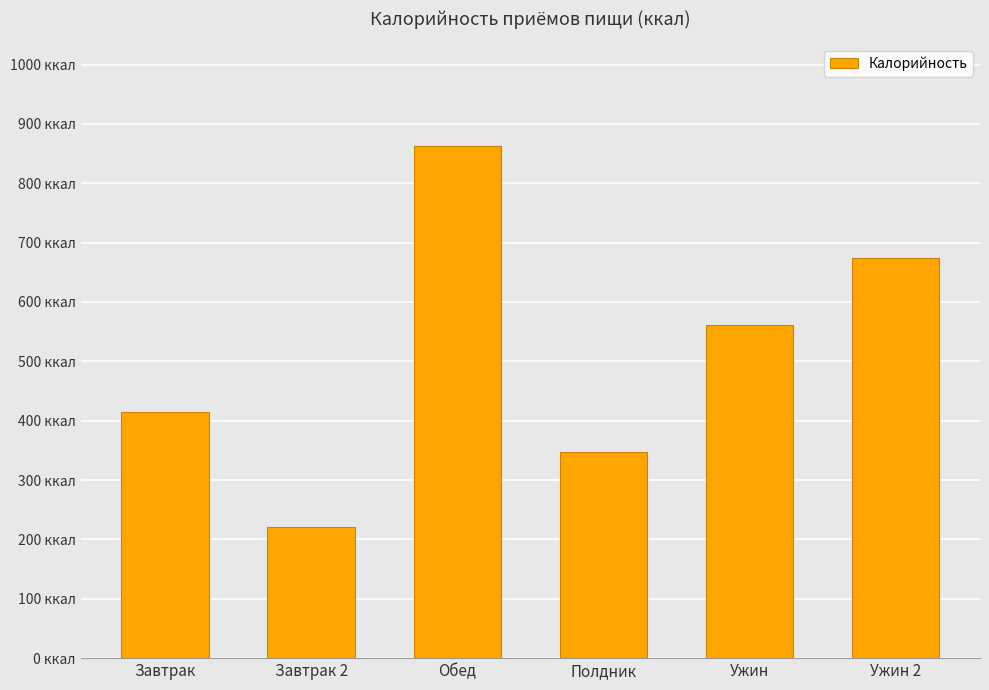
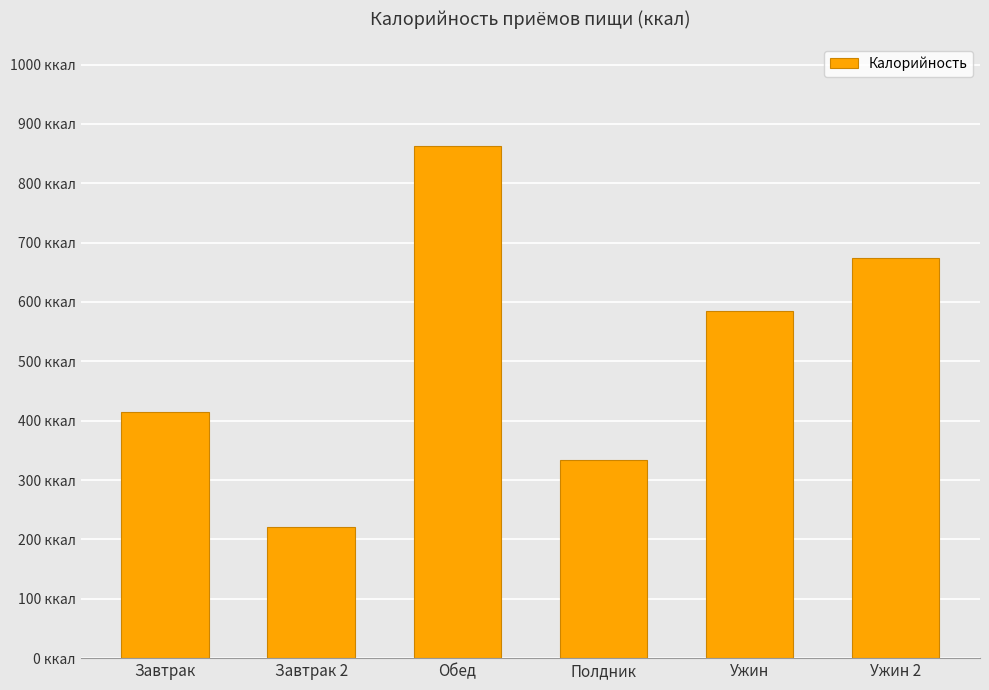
Полдник: 350 ккал -> 330 ккал
Ужин: 560 ккал -> 580 ккал
